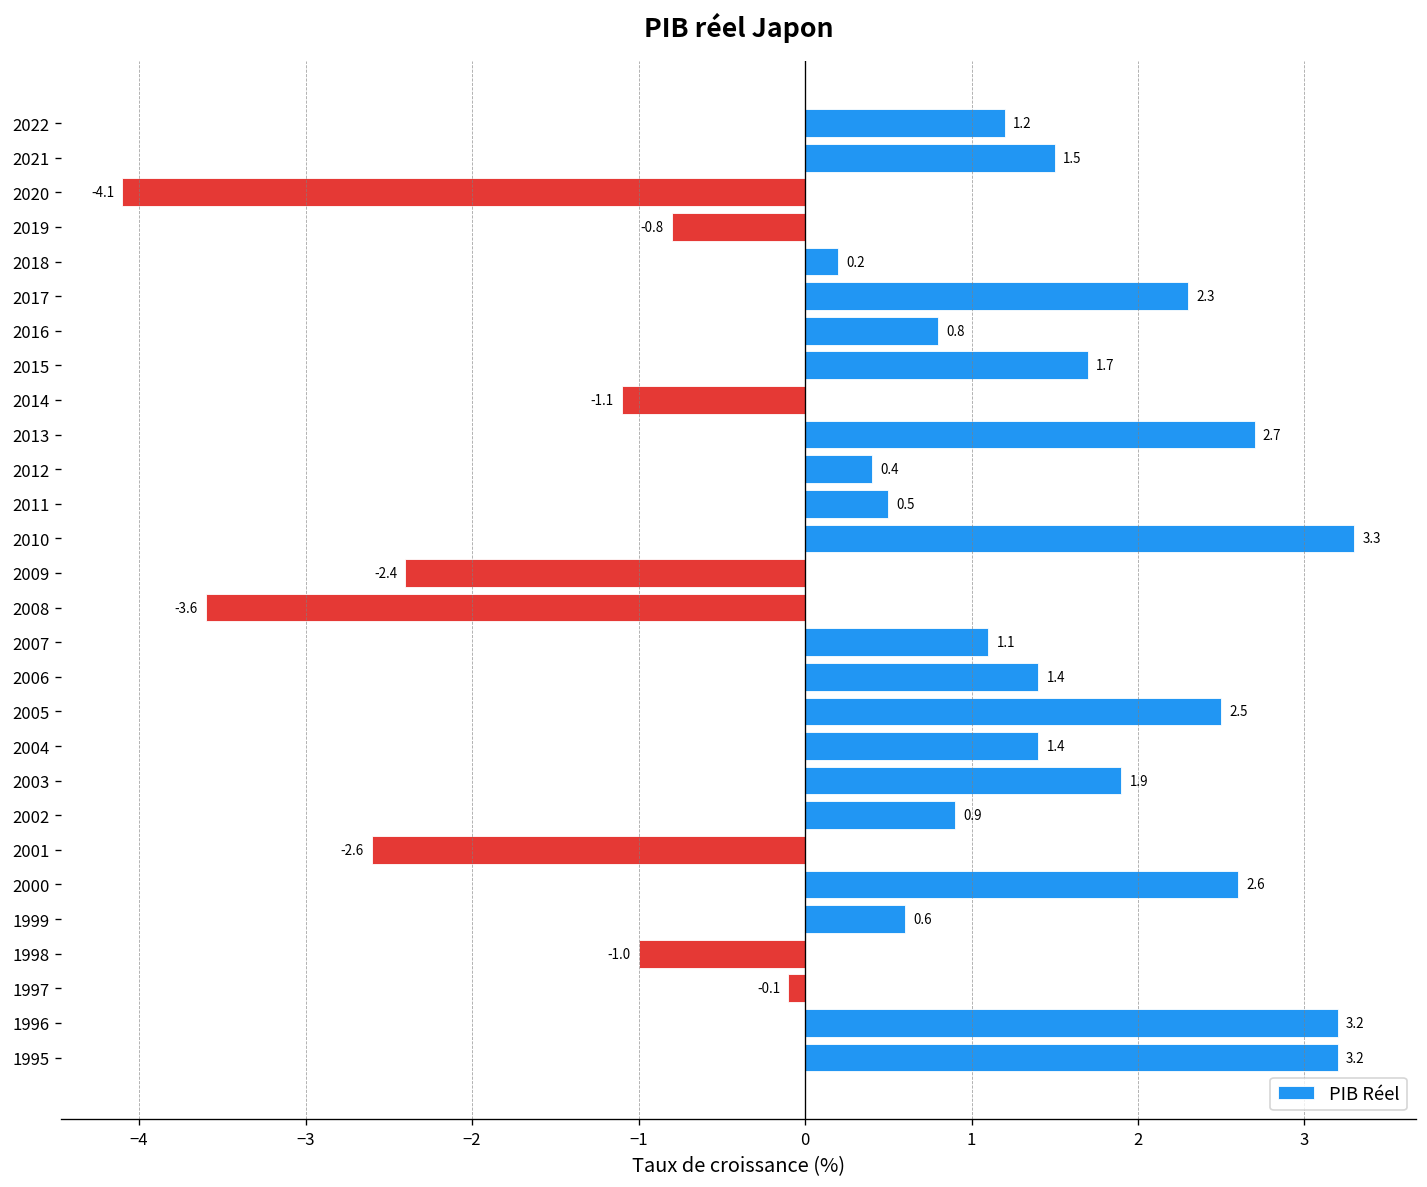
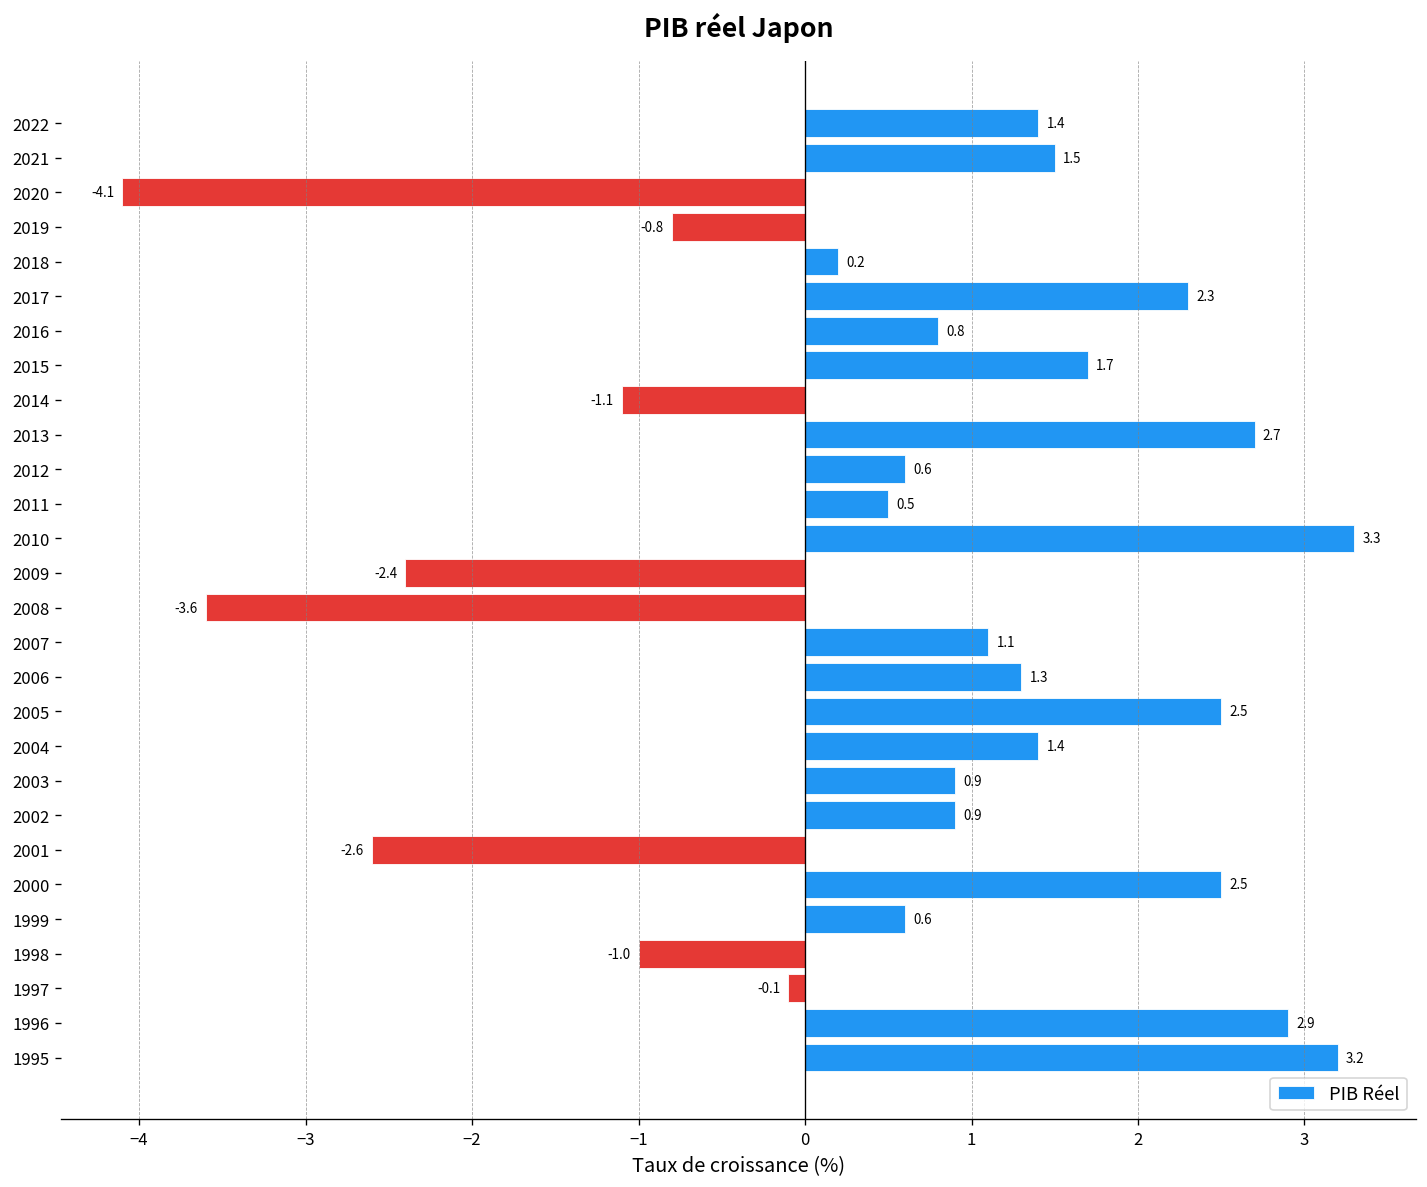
2022: 1.2 -> 1.4
2012: 0.4 -> 0.6
2006: 1.4 -> 1.3
2003: 1.9 -> 0.9
2000: 2.6 -> 2.5
1996: 3.2 -> 2.9
